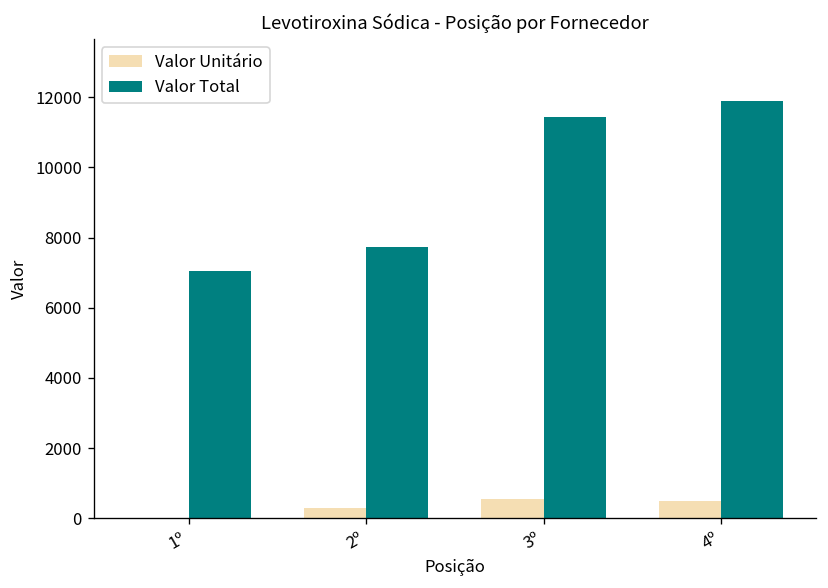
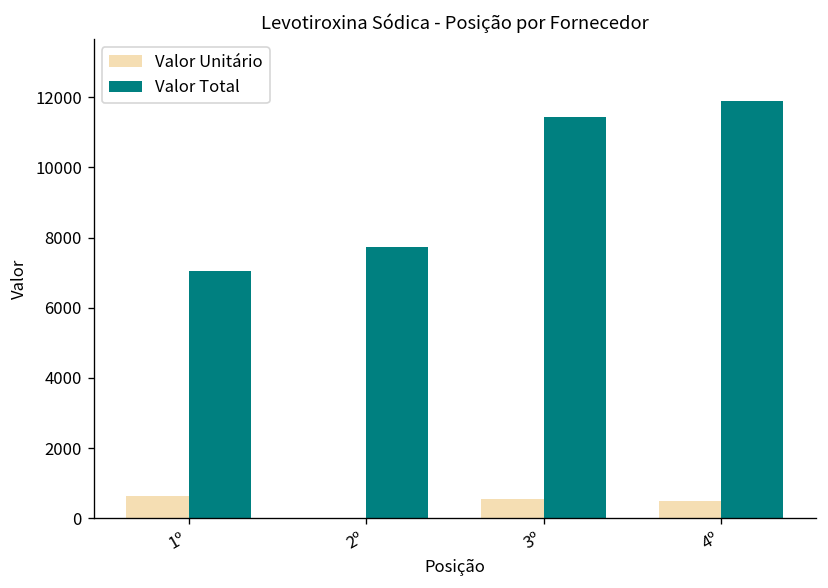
Valor Unitário, 1º: 0 -> 600
Valor Unitário, 2º: 300 -> 0
